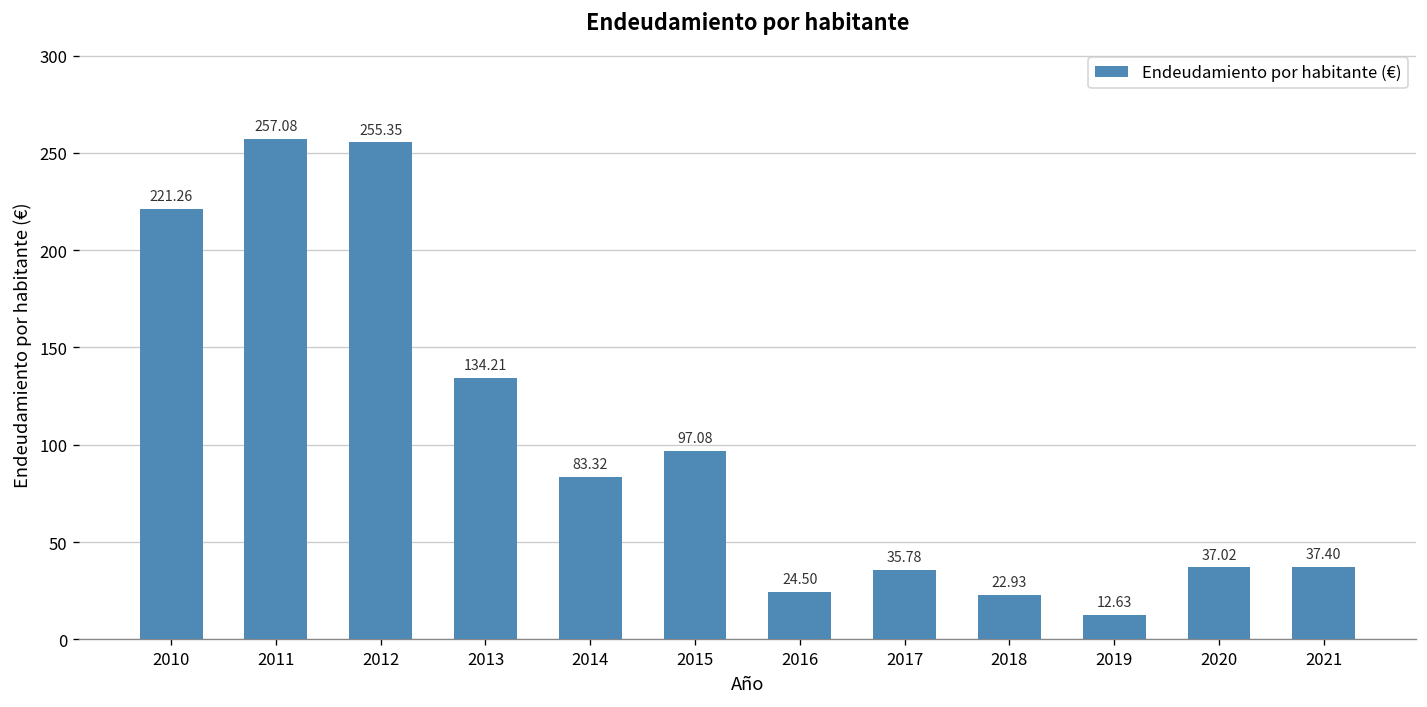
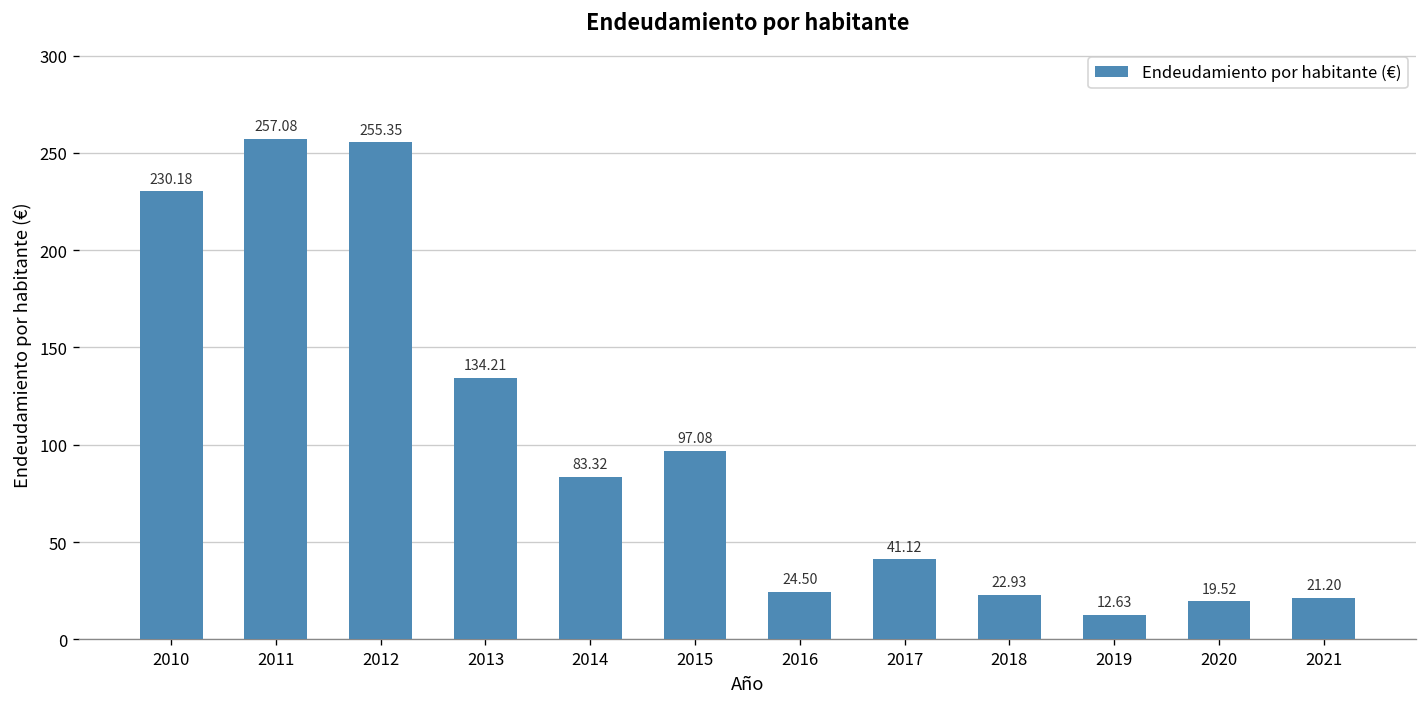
2010: 221.26 -> 230.18
2017: 35.78 -> 41.12
2020: 37.02 -> 19.52
2021: 37.40 -> 21.20
